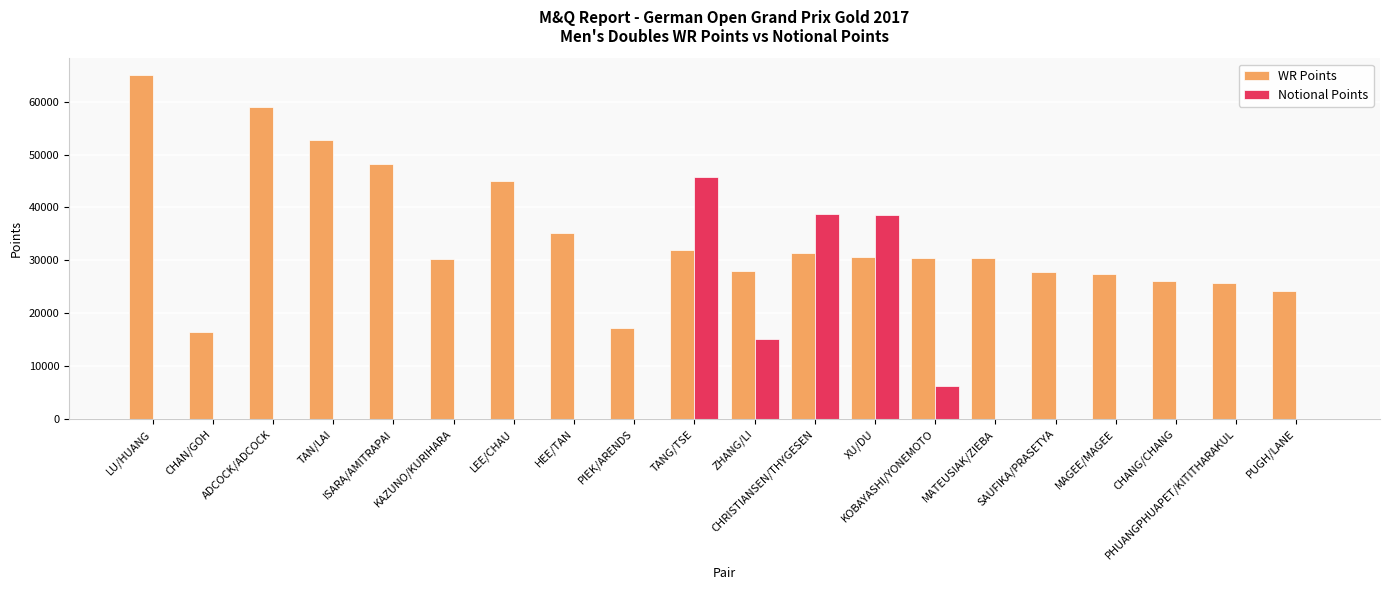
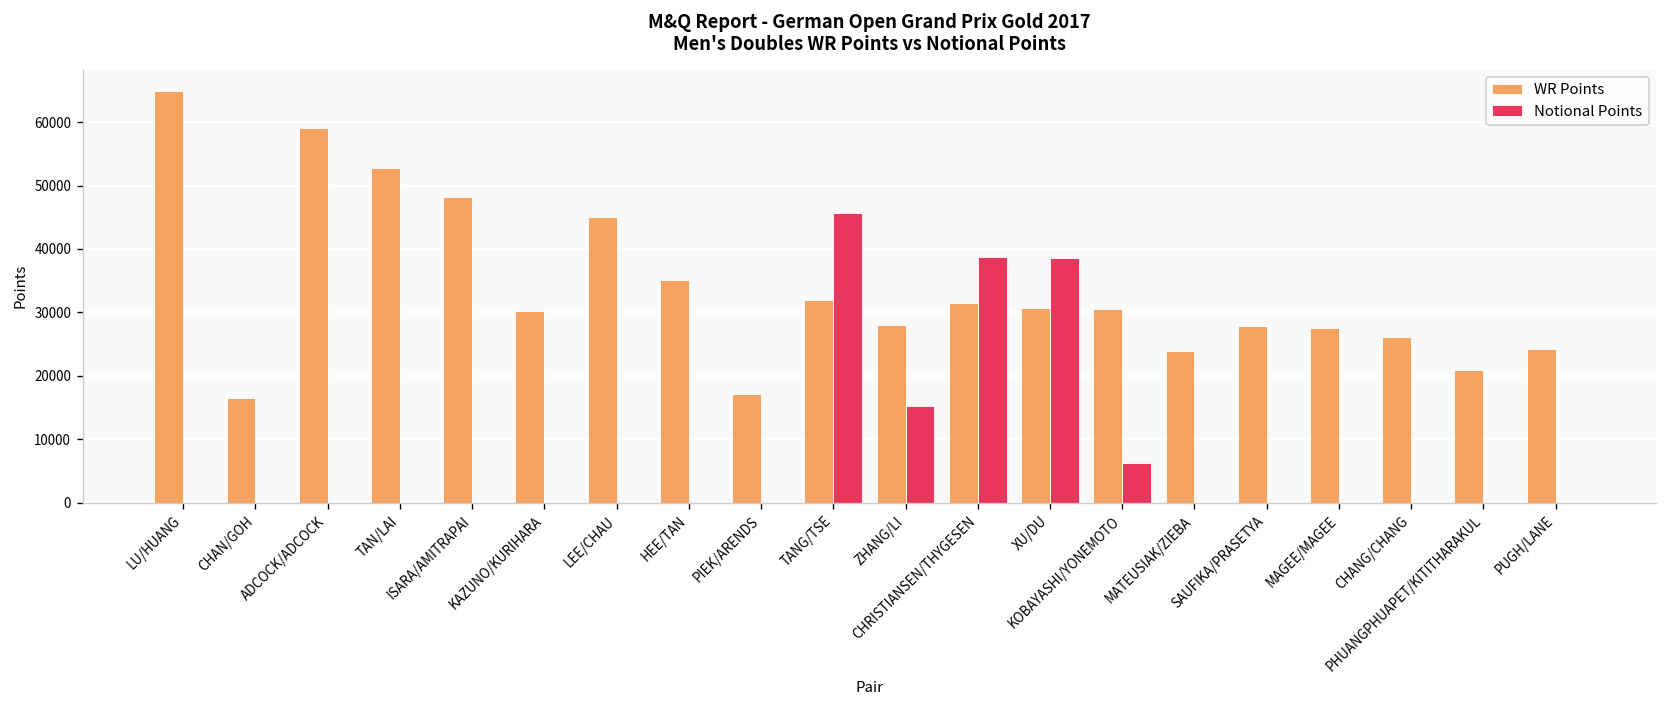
WR Points, MATEUSIAK/ZIEBA: 30000 -> 24000
WR Points, PHUANGPHUAPET/KITITHARAKUL: 26000 -> 21000
